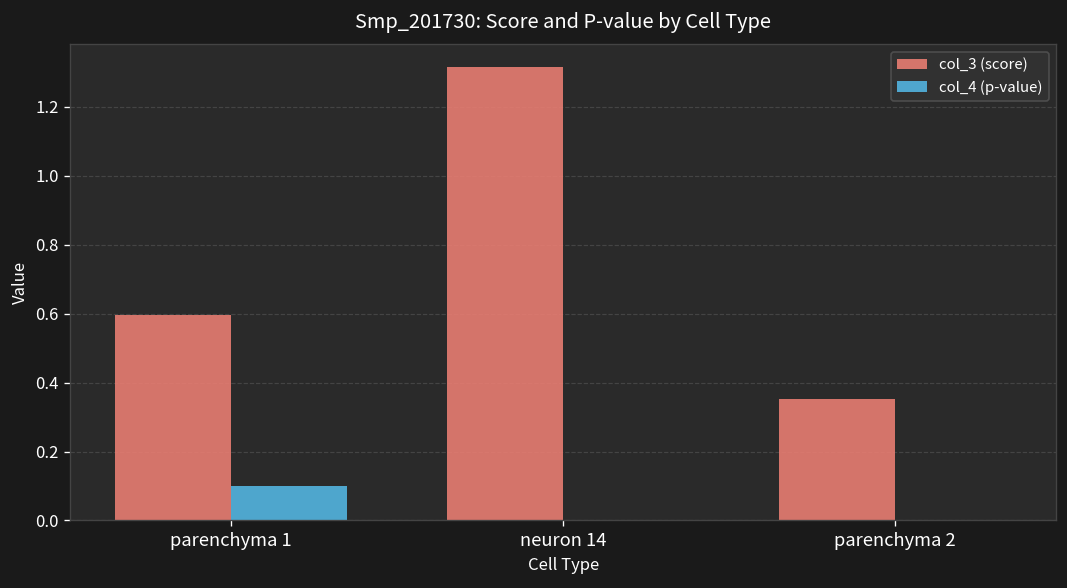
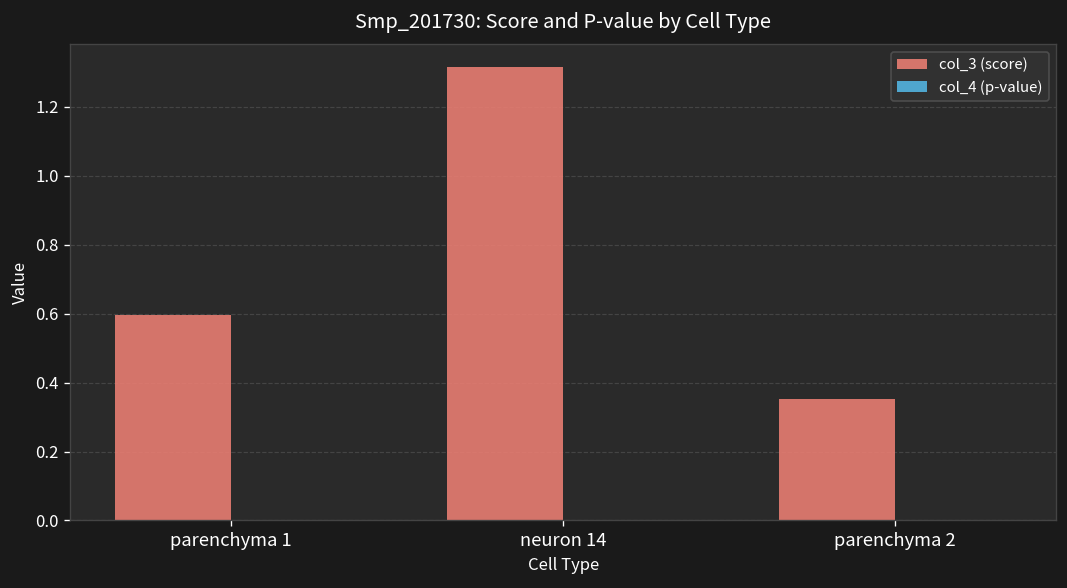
col_4 (p-value), parenchyma 1: 0.1 -> 0.0
